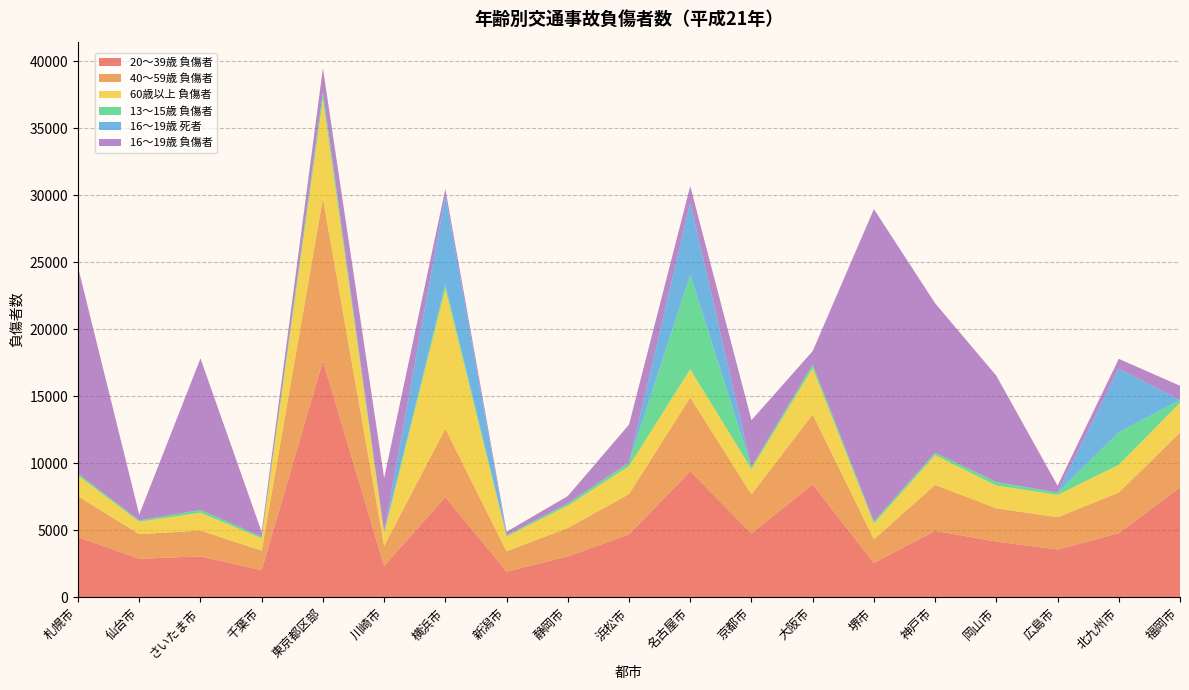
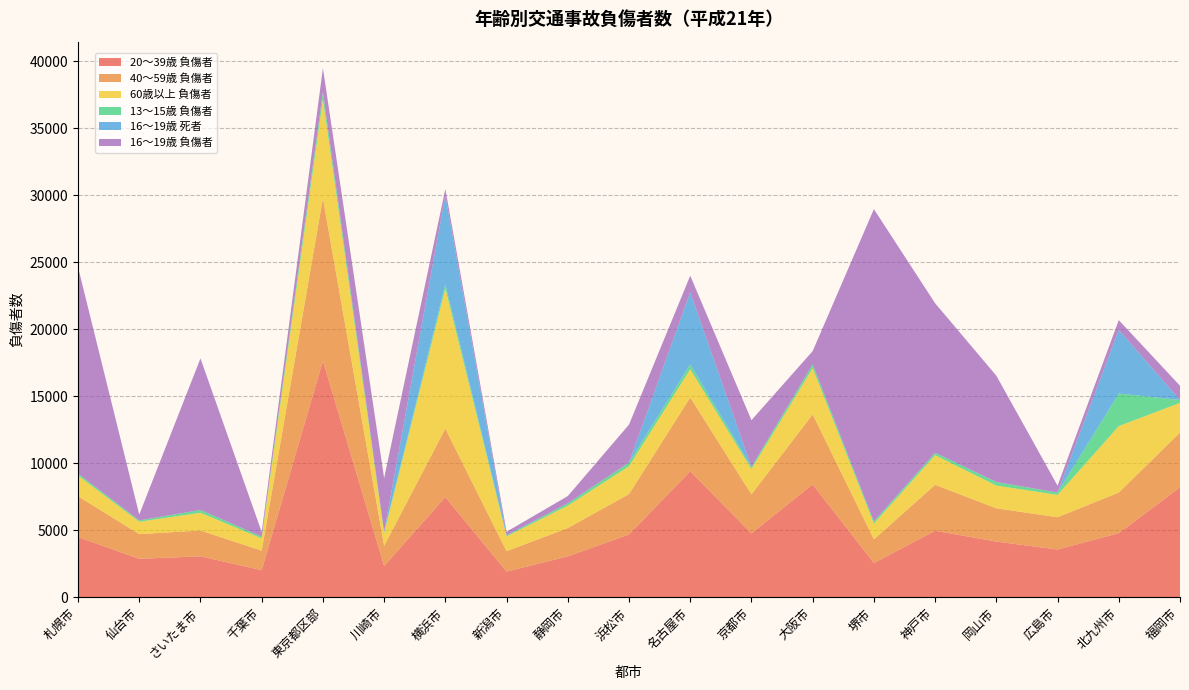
13～15歳 負傷者, 名古屋市: 7100 -> 400
60歳以上 負傷者, 北九州市: 2100 -> 5000
